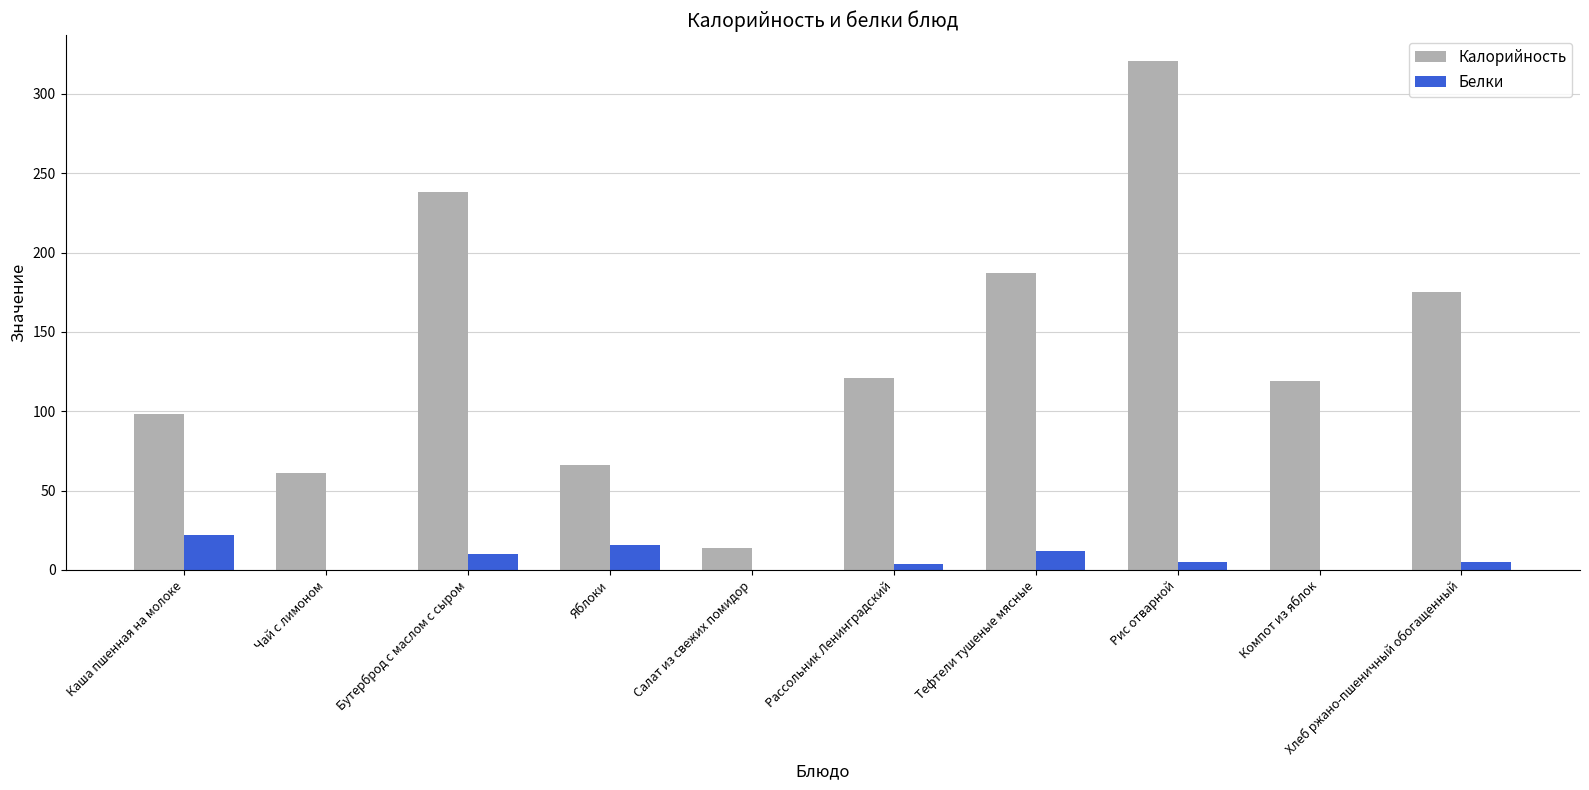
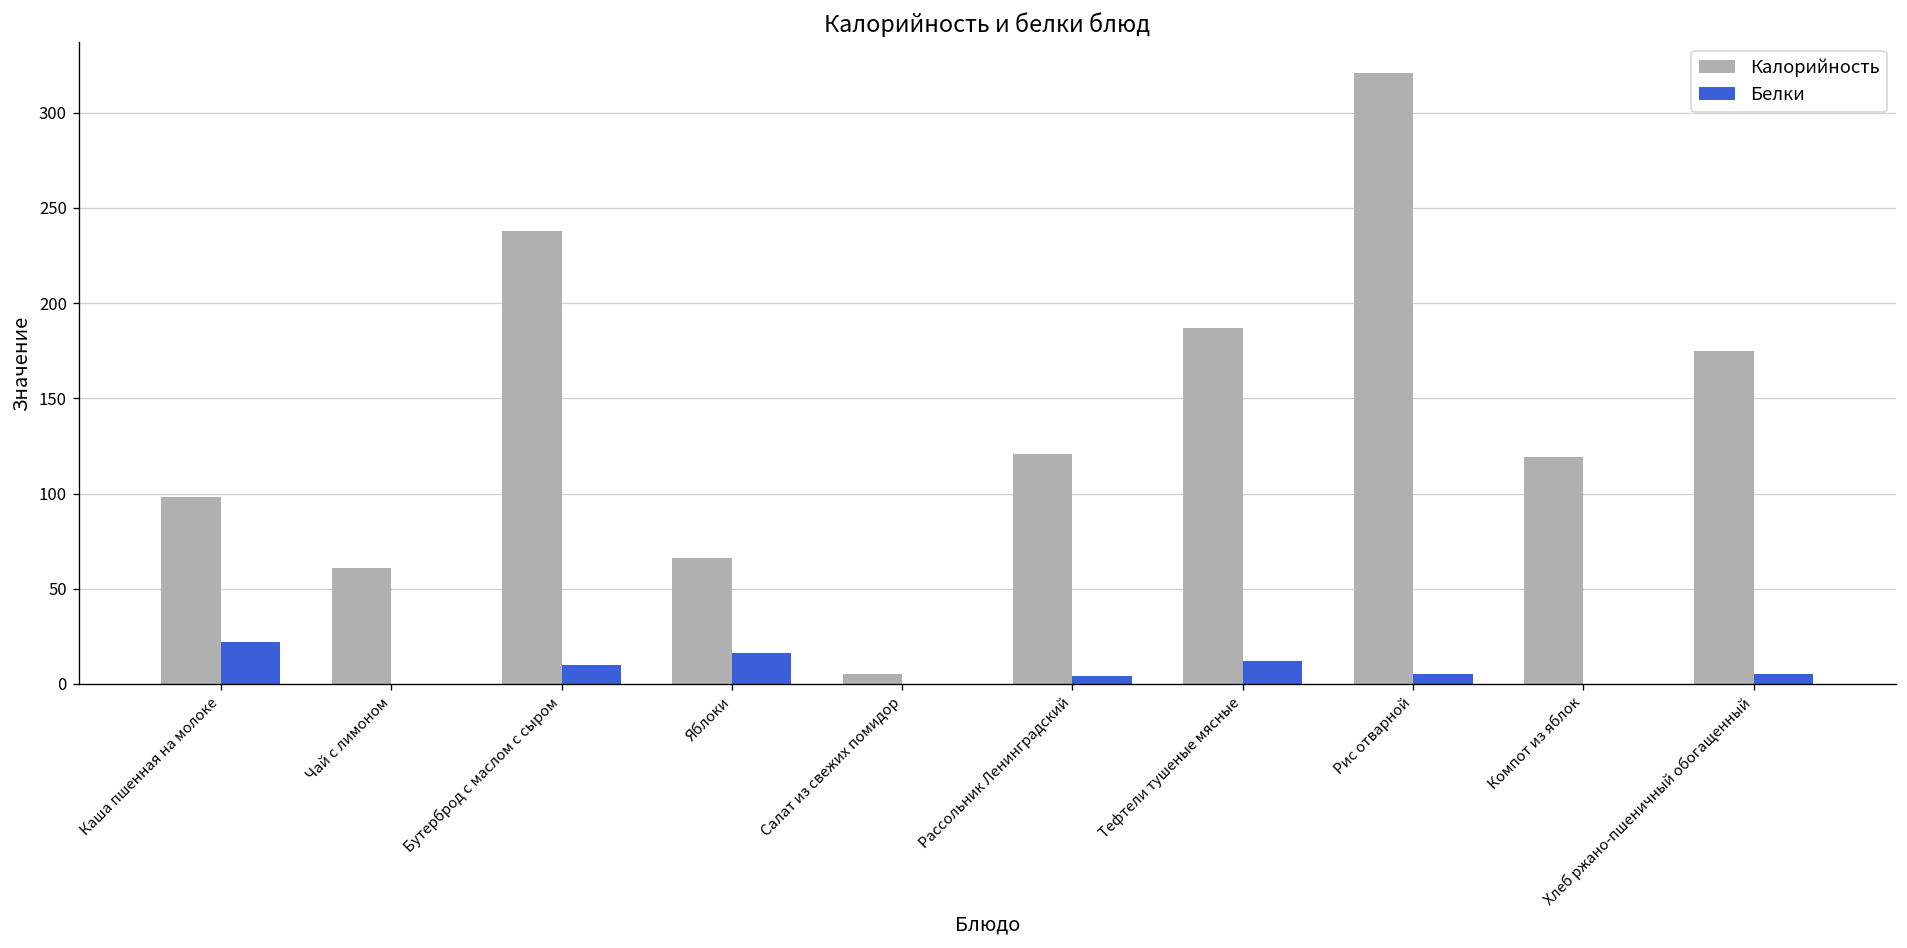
Калорийность, Салат из свежих помидор: 14 -> 5
